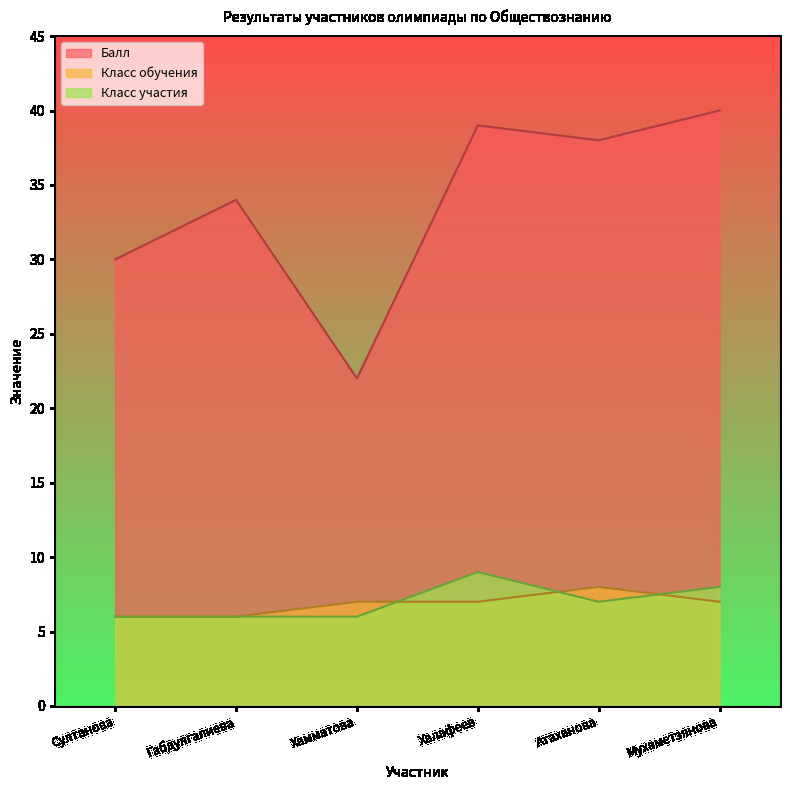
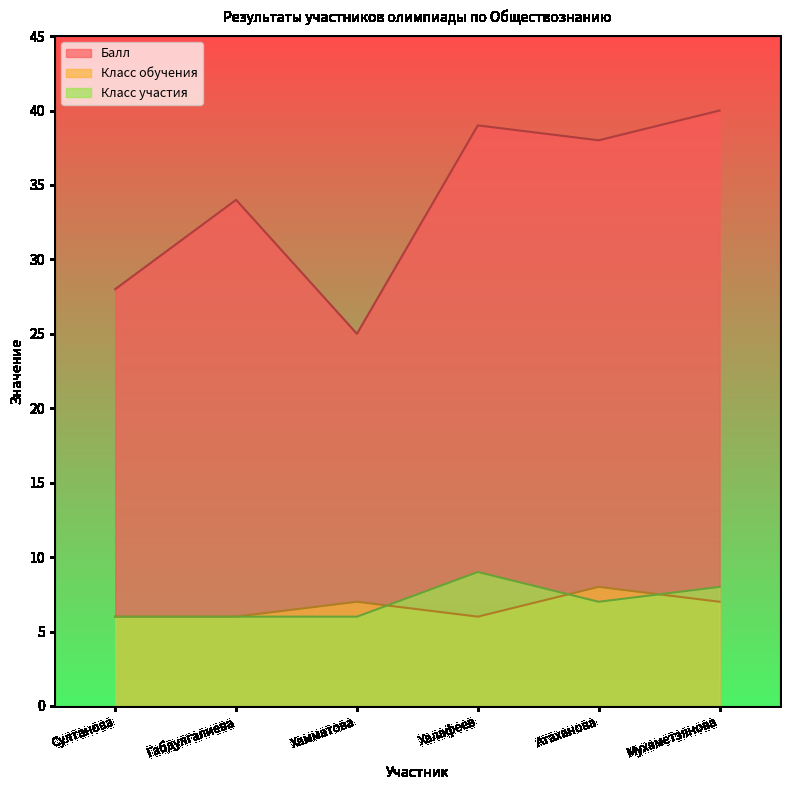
Балл, Султанова: 30 -> 28
Балл, Хамматова: 22 -> 25
Класс обучения, Халафеев: 7 -> 6
